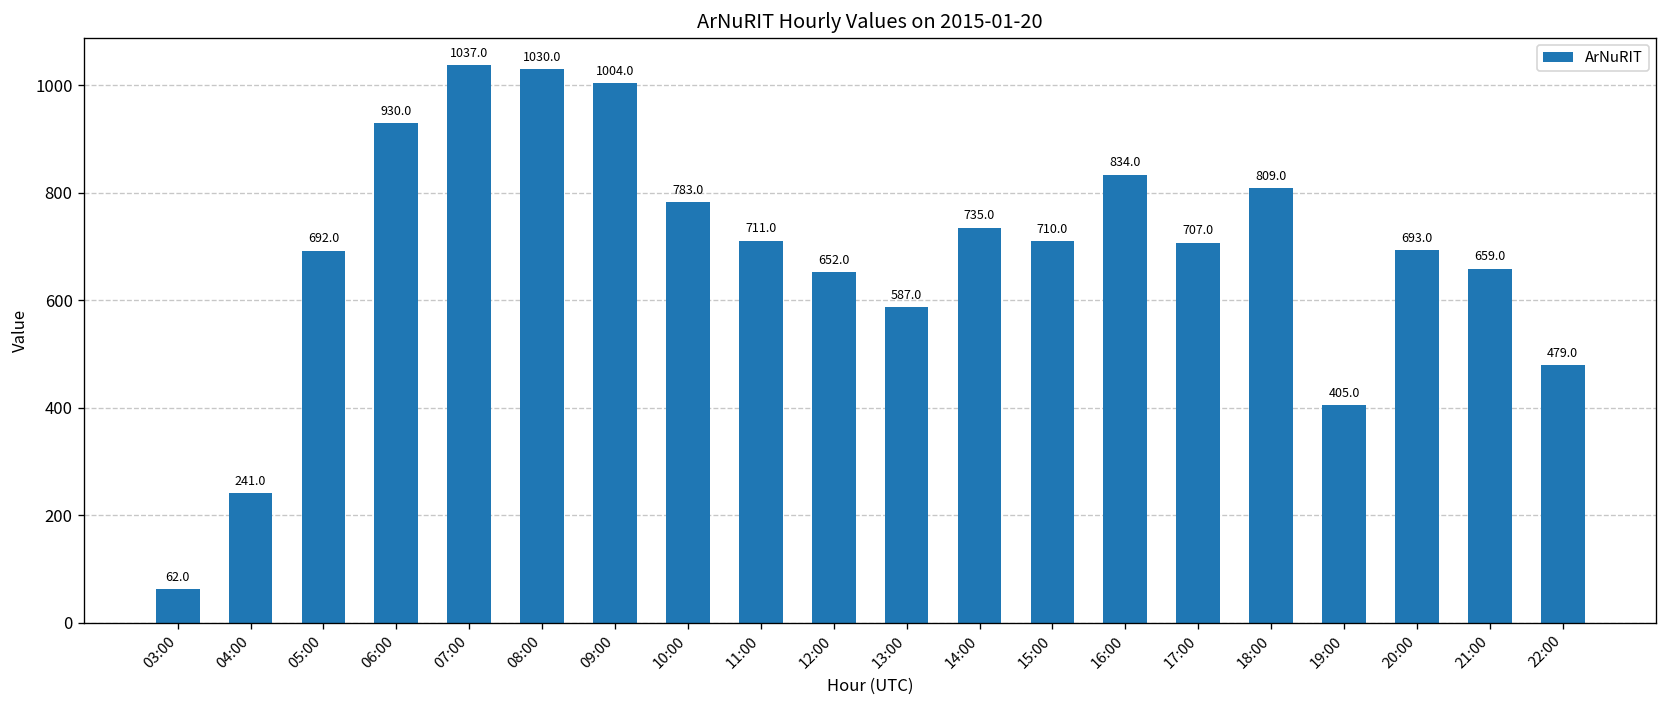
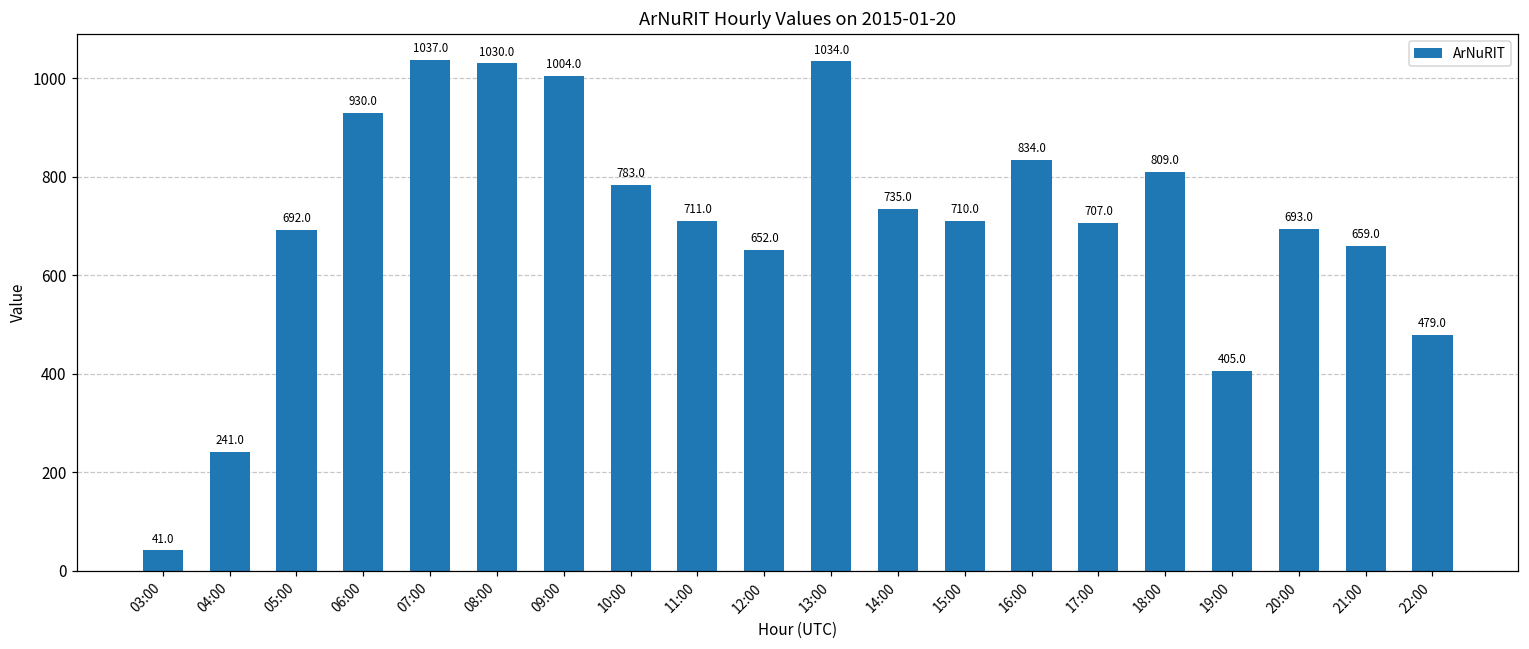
03:00: 62.0 -> 41.0
13:00: 587.0 -> 1034.0
